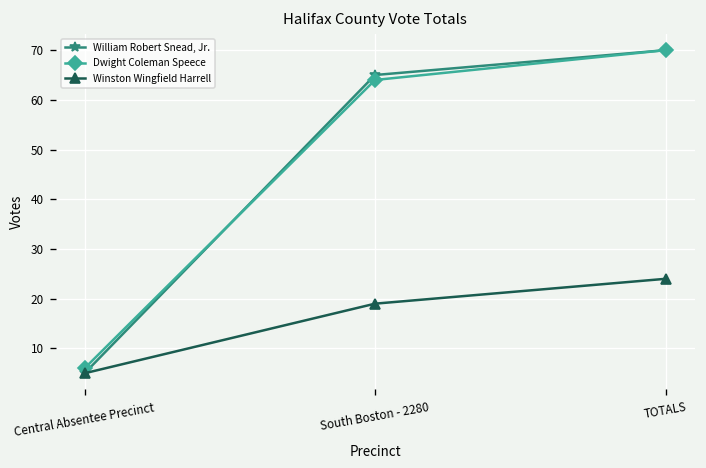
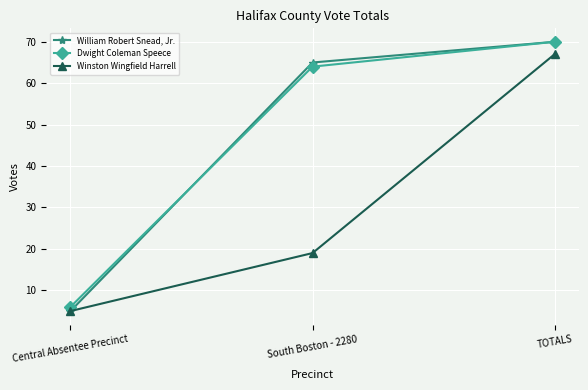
Winston Wingfield Harrell, TOTALS: 24 -> 67
